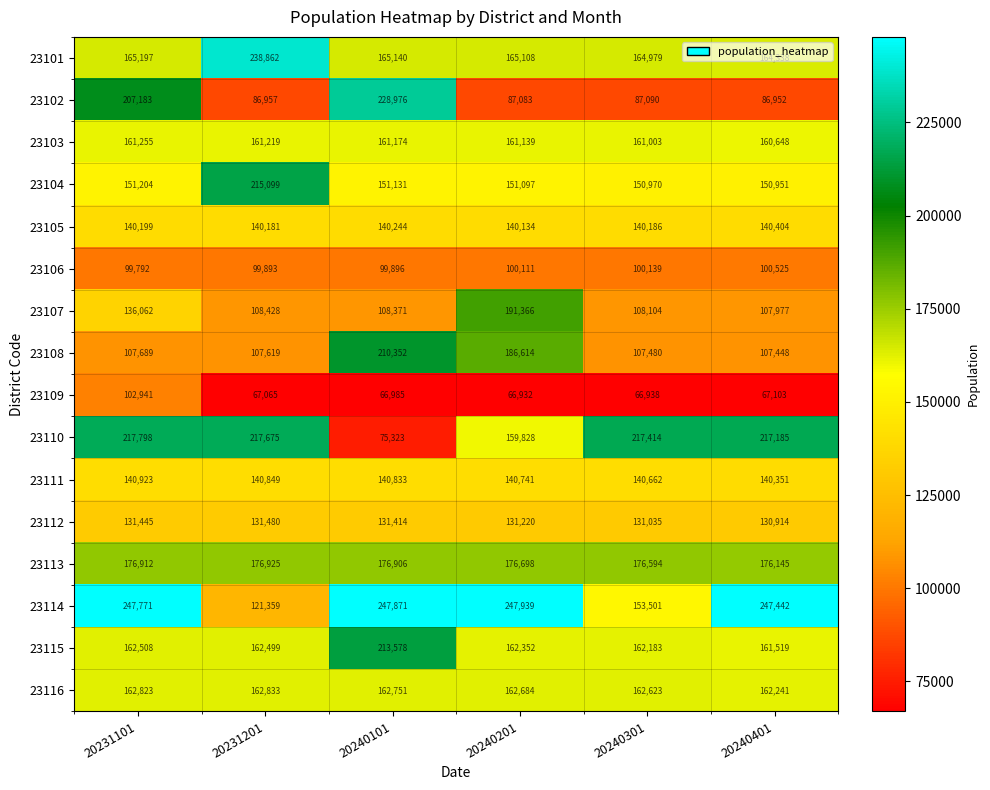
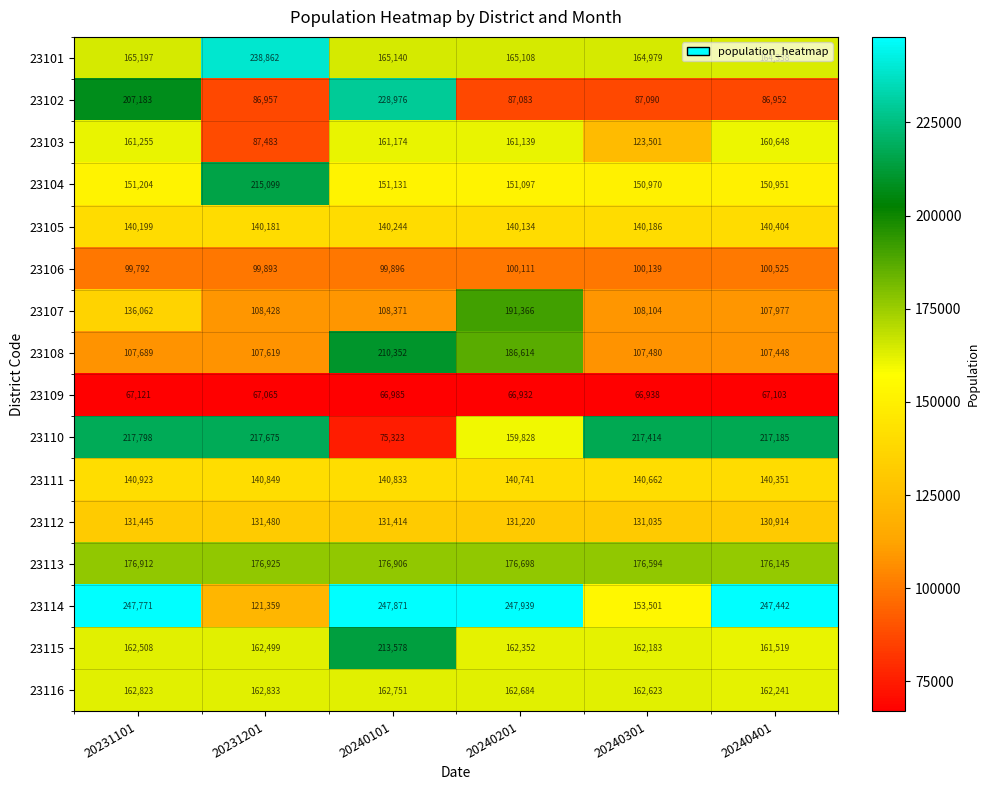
23103, 20231201: 161,219 -> 87,483
23103, 20240301: 161,003 -> 123,501
23109, 20231101: 102,941 -> 67,121
